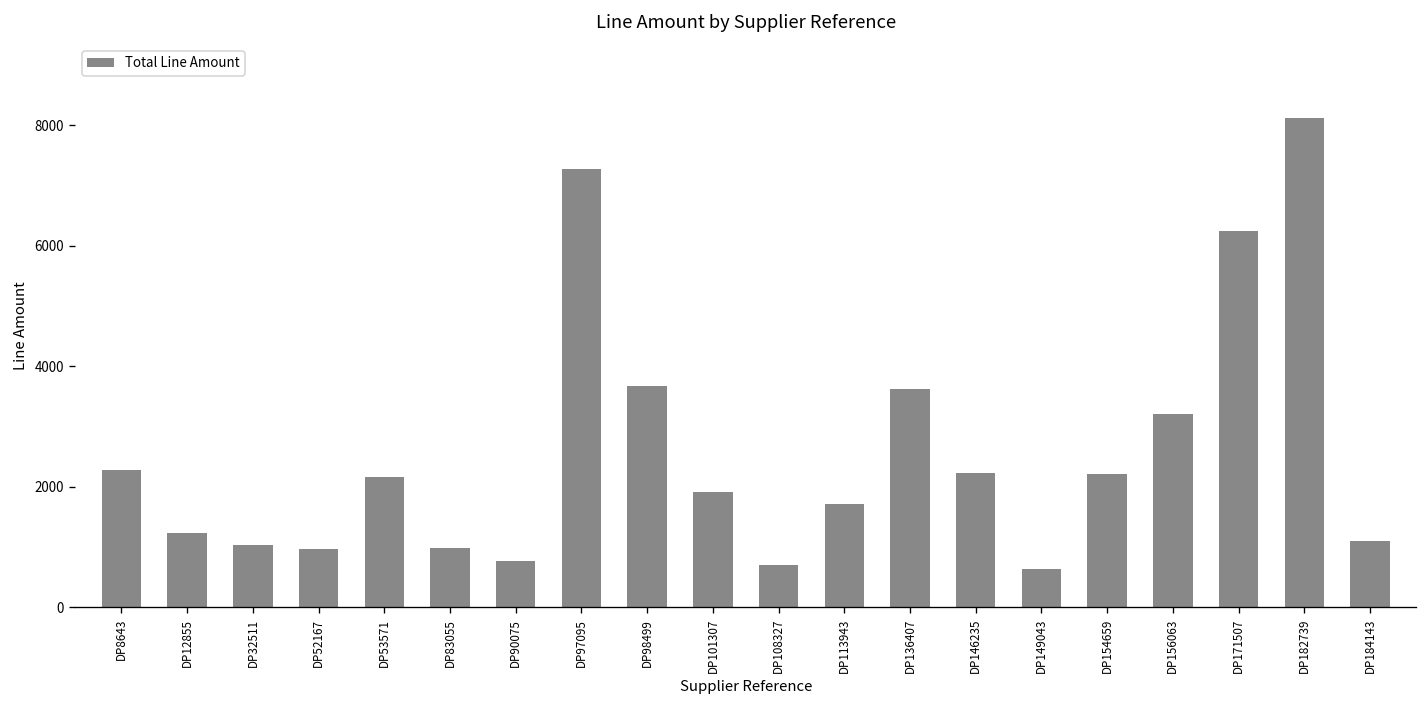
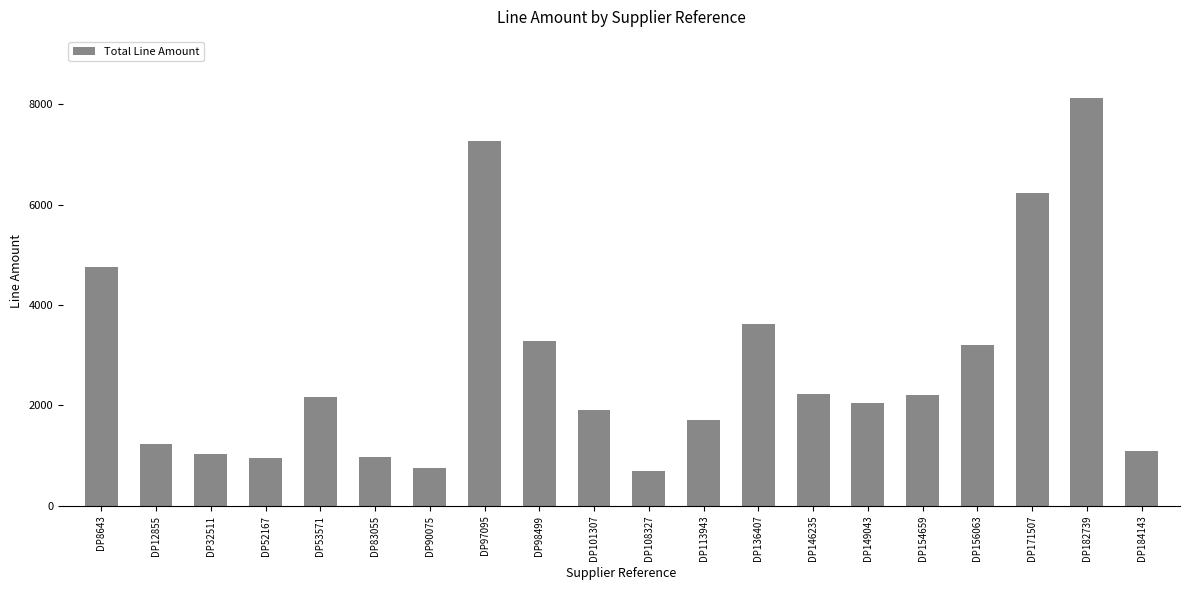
DP8643: 2300 -> 4800
DP98499: 3700 -> 3300
DP149043: 600 -> 2000
